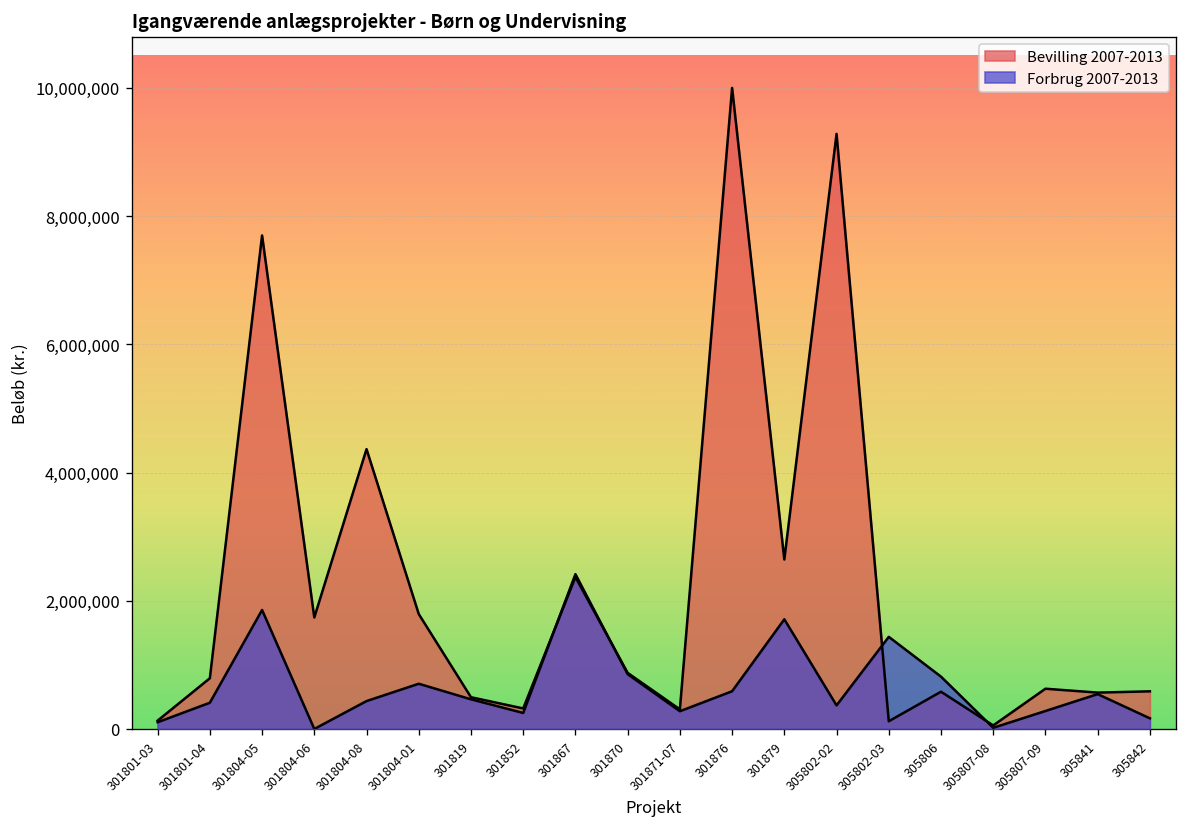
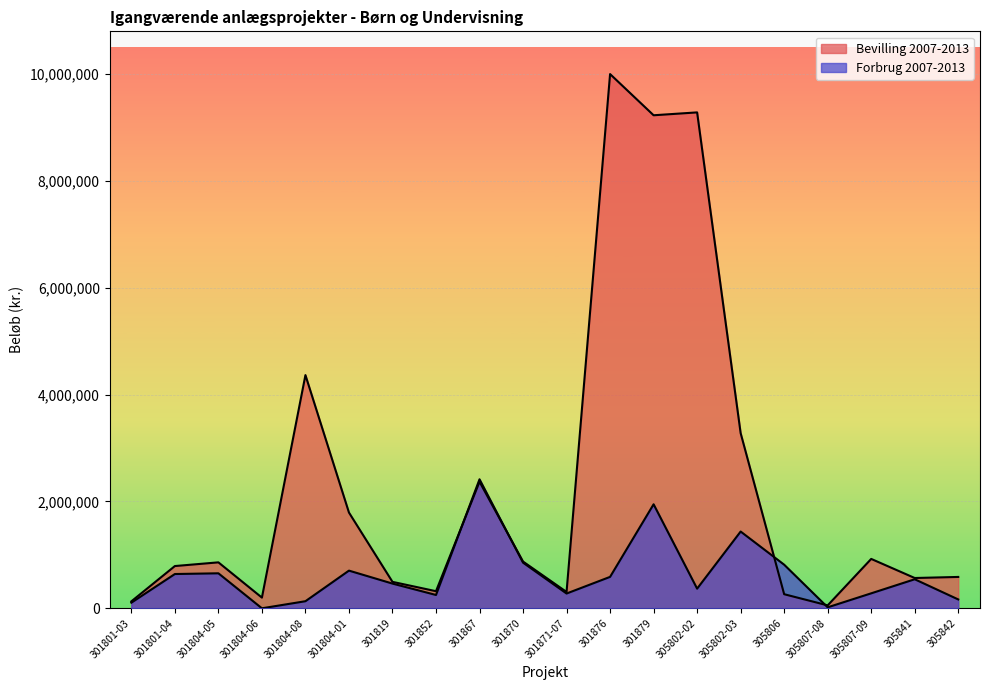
Forbrug 2007-2013, 301801-04: 400,000 -> 600,000
Bevilling 2007-2013, 301804-05: 7,700,000 -> 900,000
Forbrug 2007-2013, 301804-05: 1,900,000 -> 700,000
Bevilling 2007-2013, 301804-06: 1,700,000 -> 200,000
Forbrug 2007-2013, 301804-08: 400,000 -> 100,000
Bevilling 2007-2013, 301879: 2,600,000 -> 9,200,000
Forbrug 2007-2013, 301879: 1,700,000 -> 1,900,000
Bevilling 2007-2013, 305802-03: 100,000 -> 3,300,000
Bevilling 2007-2013, 305806: 600,000 -> 300,000
Bevilling 2007-2013, 305807-09: 600,000 -> 900,000
